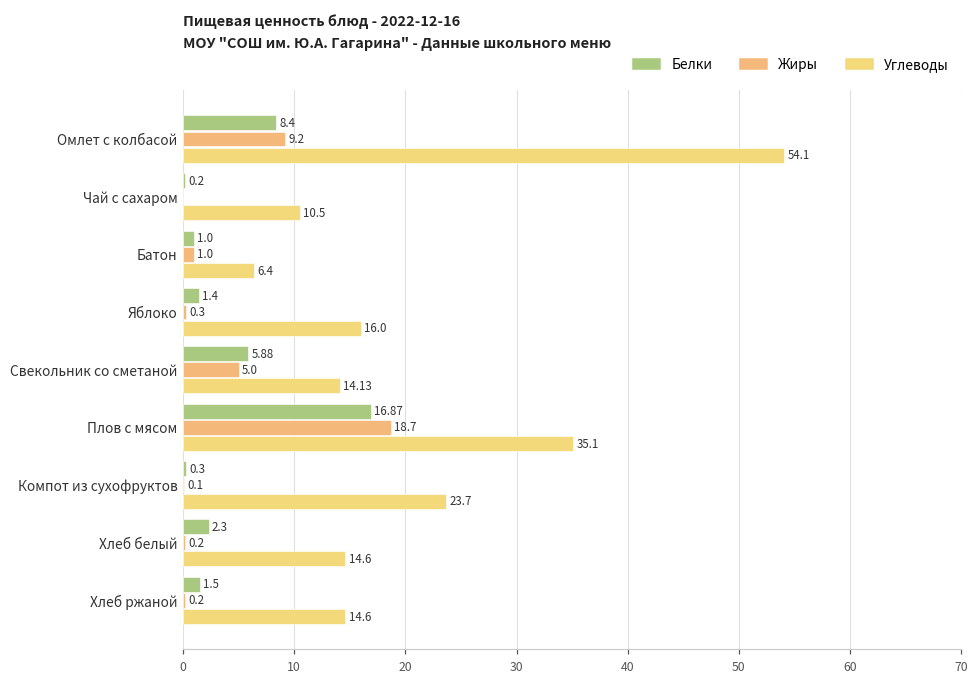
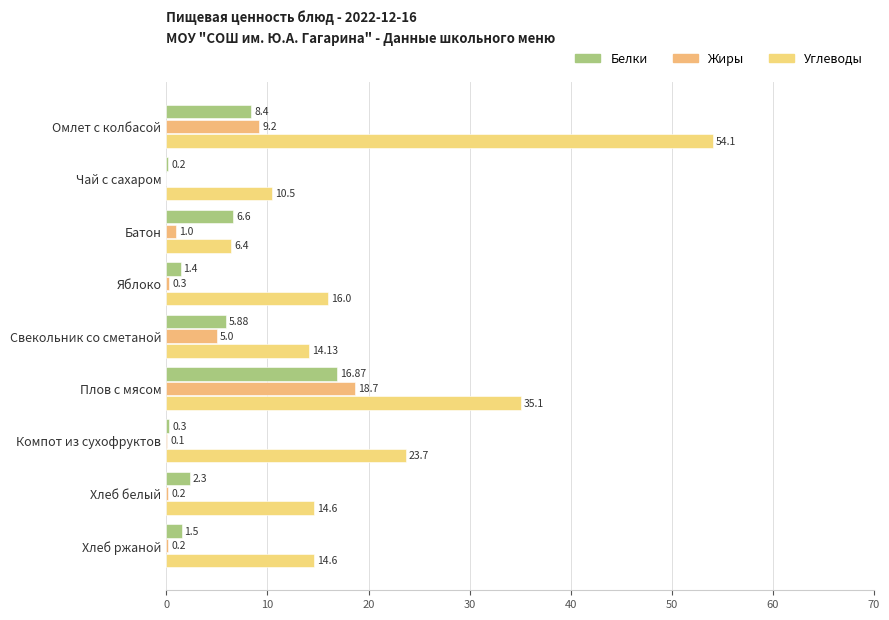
Белки, Батон: 1.0 -> 6.6
